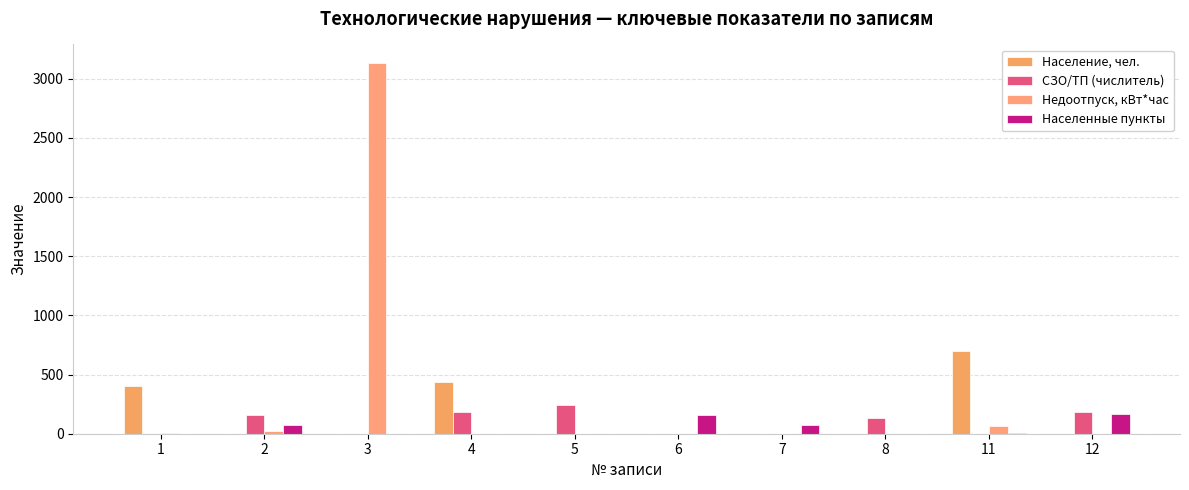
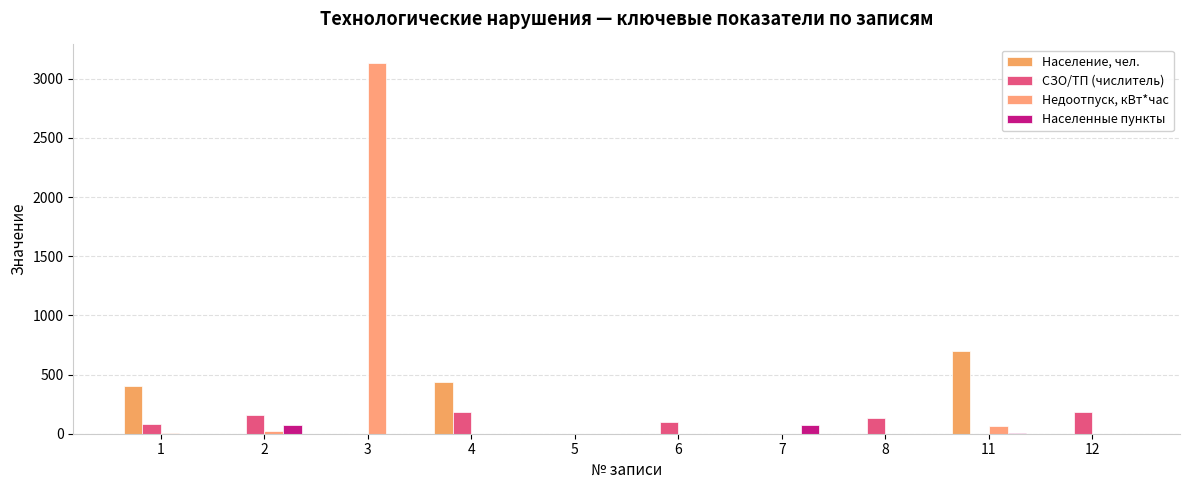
СЗО/ТП (числитель), 1: 0 -> 80
СЗО/ТП (числитель), 5: 240 -> 0
СЗО/ТП (числитель), 6: 0 -> 100
Населенные пункты, 6: 160 -> 0
Населенные пункты, 12: 170 -> 0
